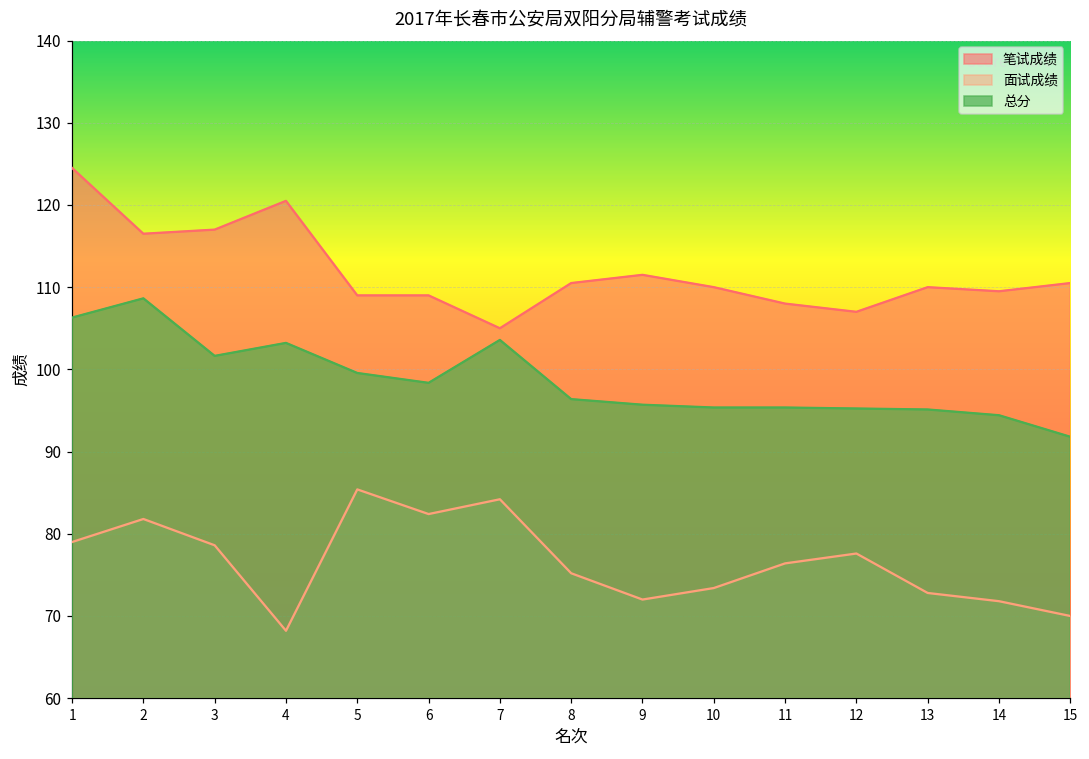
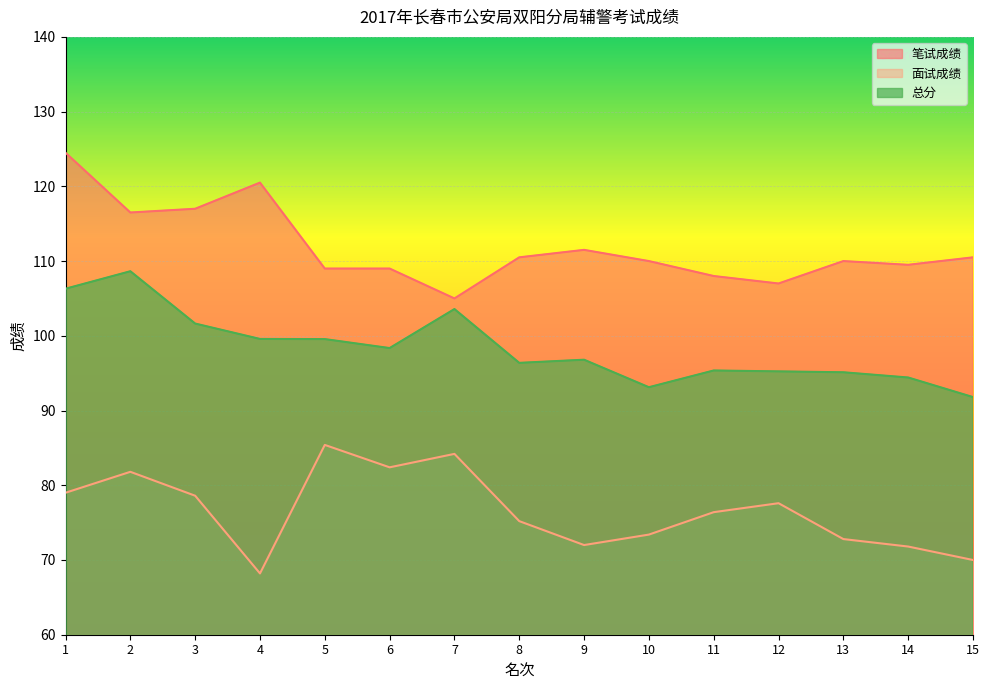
总分, 4: 103 -> 100
总分, 9: 96 -> 97
总分, 10: 95 -> 93
